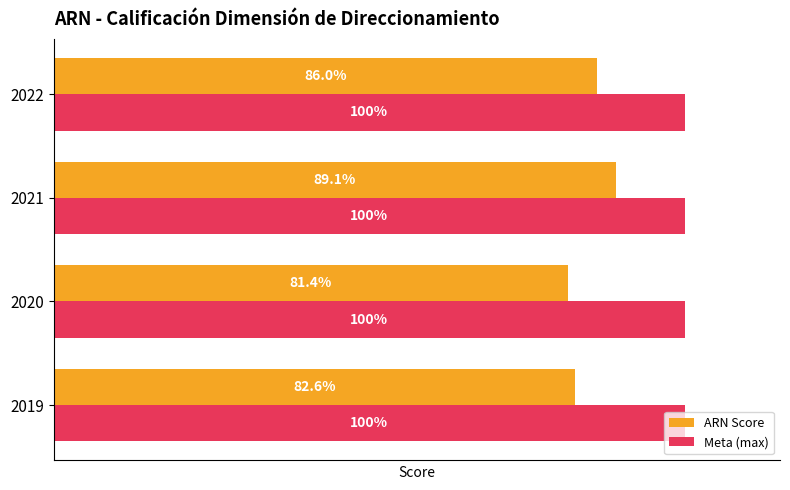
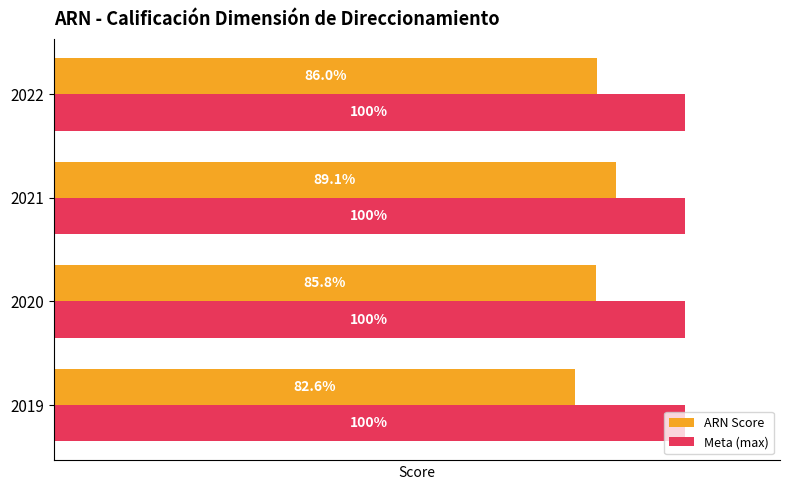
ARN Score, 2020: 81.4% -> 85.8%
